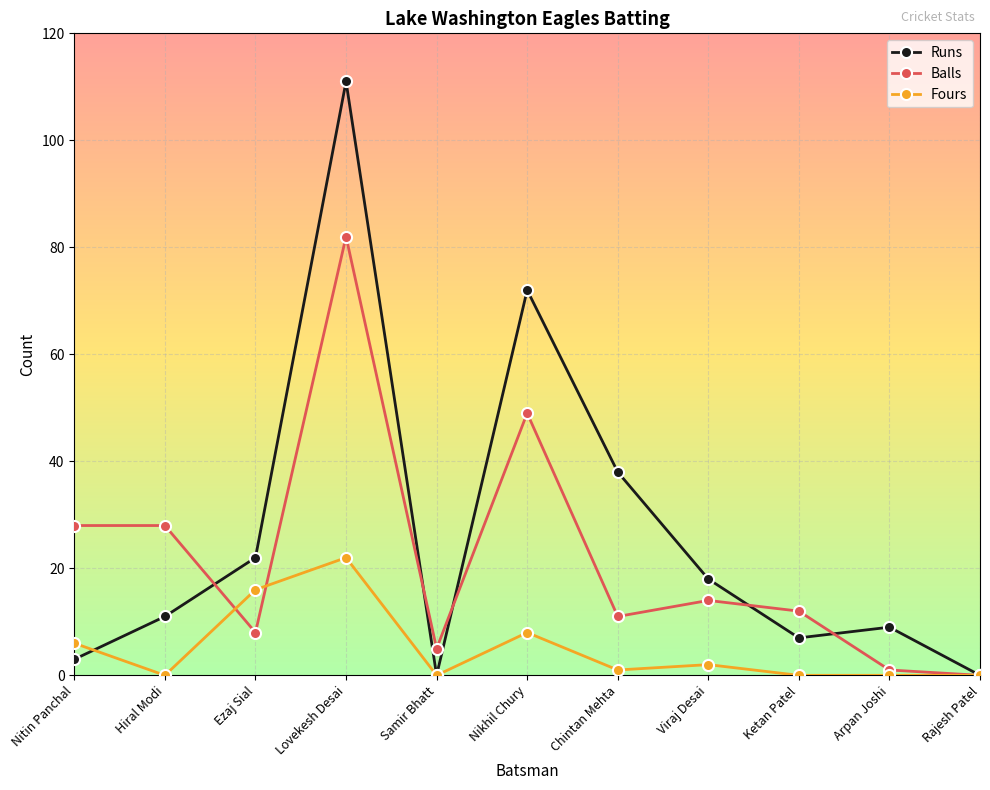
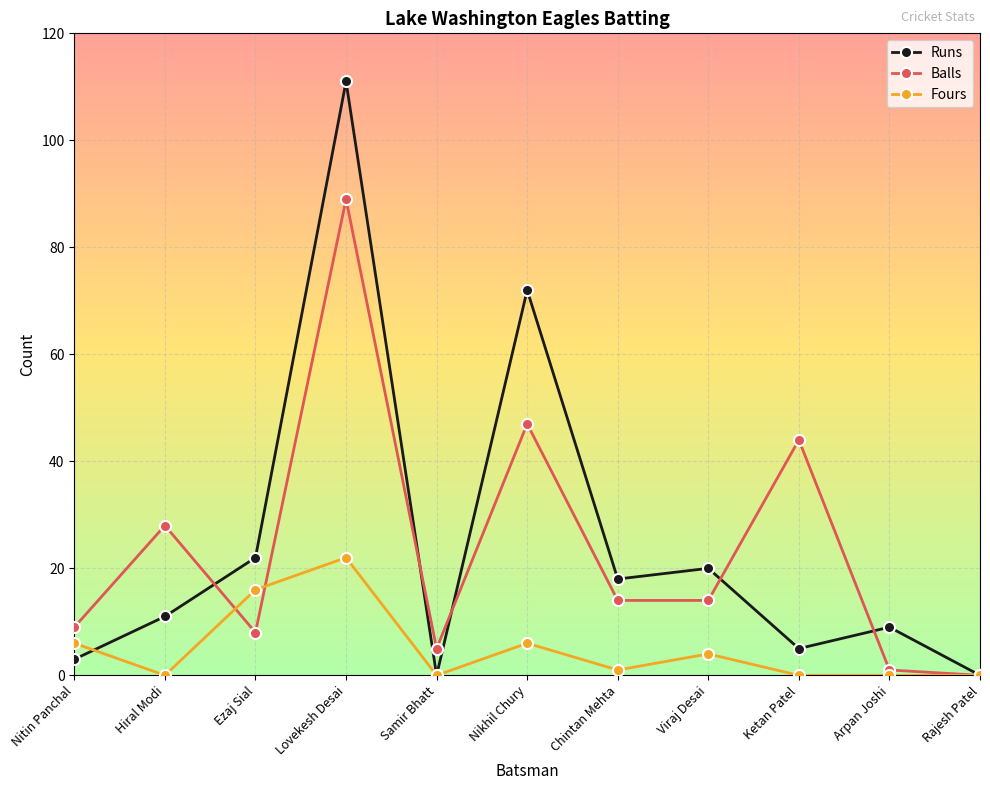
Balls, Nitin Panchal: 28 -> 9
Balls, Lovekesh Desai: 82 -> 89
Balls, Nikhil Chury: 49 -> 47
Fours, Nikhil Chury: 8 -> 6
Runs, Chintan Mehta: 38 -> 18
Balls, Chintan Mehta: 11 -> 14
Runs, Viraj Desai: 18 -> 20
Fours, Viraj Desai: 2 -> 4
Runs, Ketan Patel: 7 -> 5
Balls, Ketan Patel: 12 -> 44
